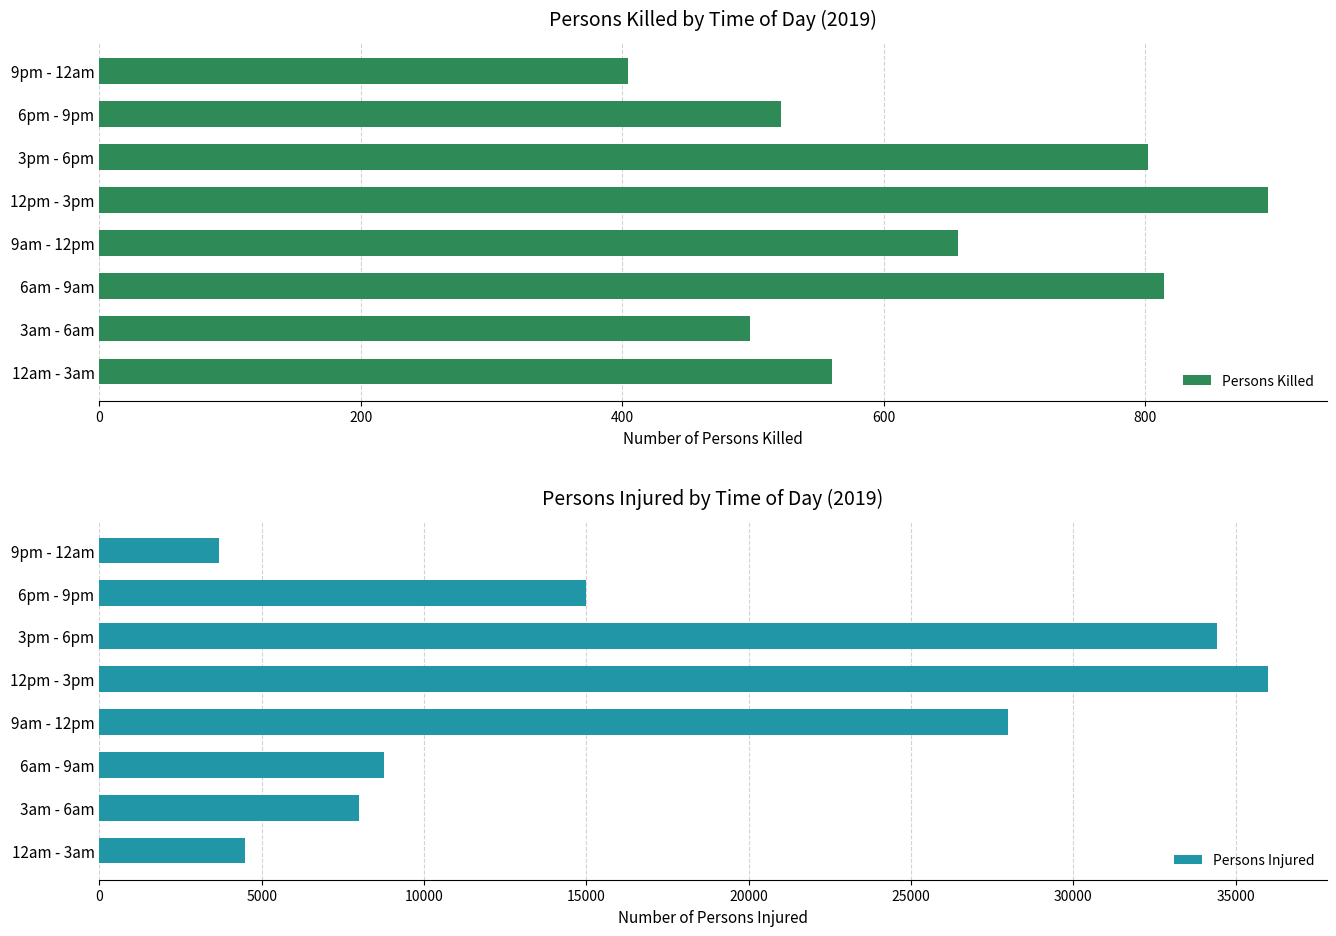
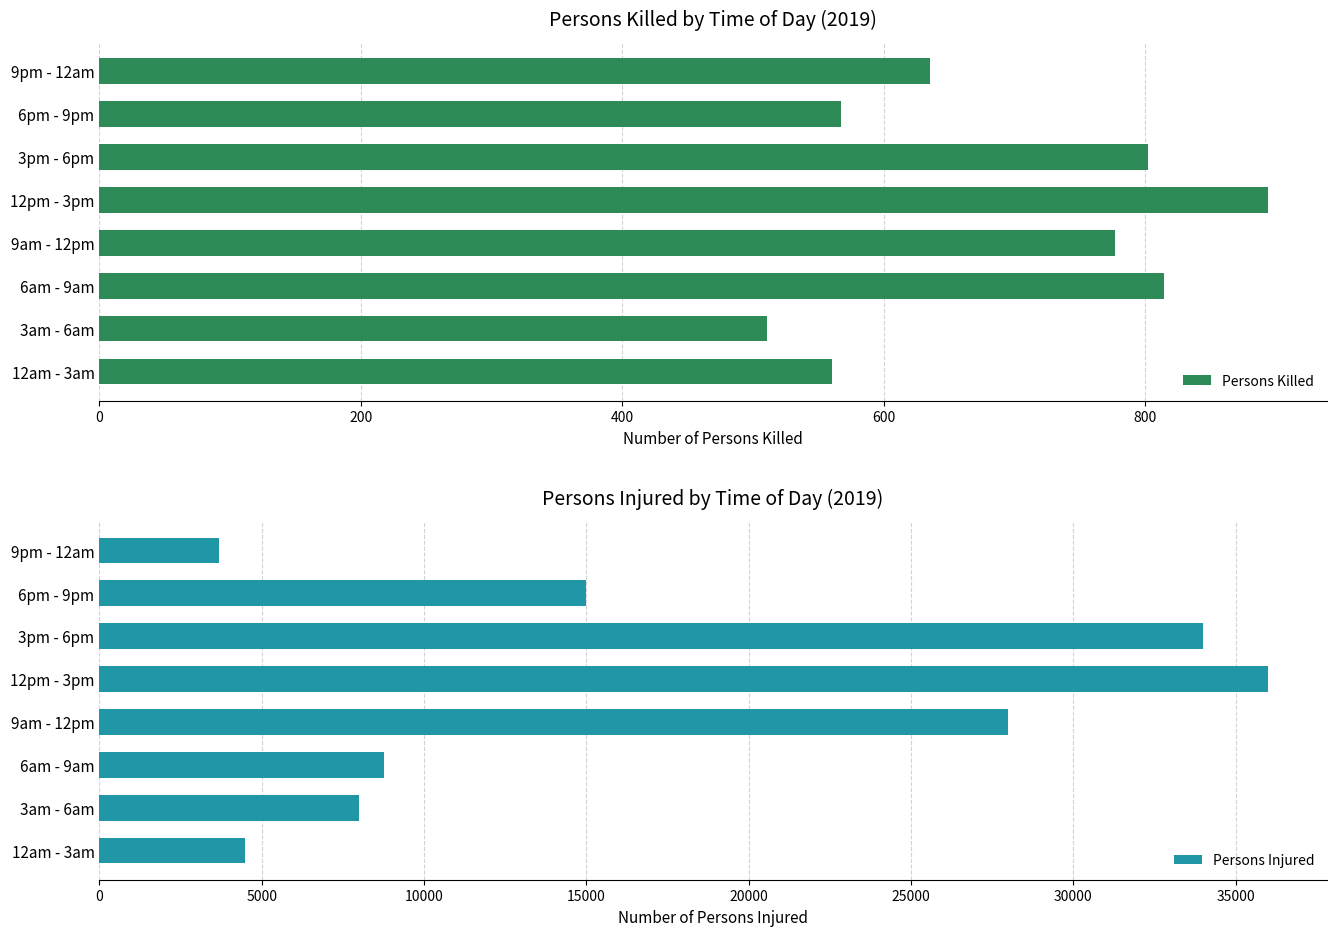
Persons Killed by Time of Day (2019), 9pm - 12am: 404 -> 635
Persons Killed by Time of Day (2019), 6pm - 9pm: 521 -> 567
Persons Killed by Time of Day (2019), 9am - 12pm: 657 -> 777
Persons Killed by Time of Day (2019), 3am - 6am: 498 -> 511
Persons Injured by Time of Day (2019), 3pm - 6pm: 34400 -> 34000
